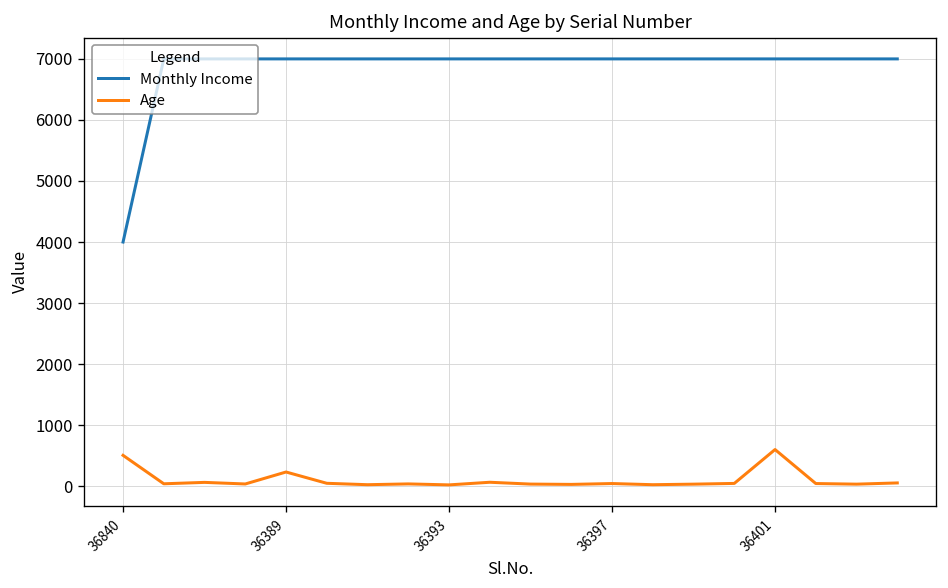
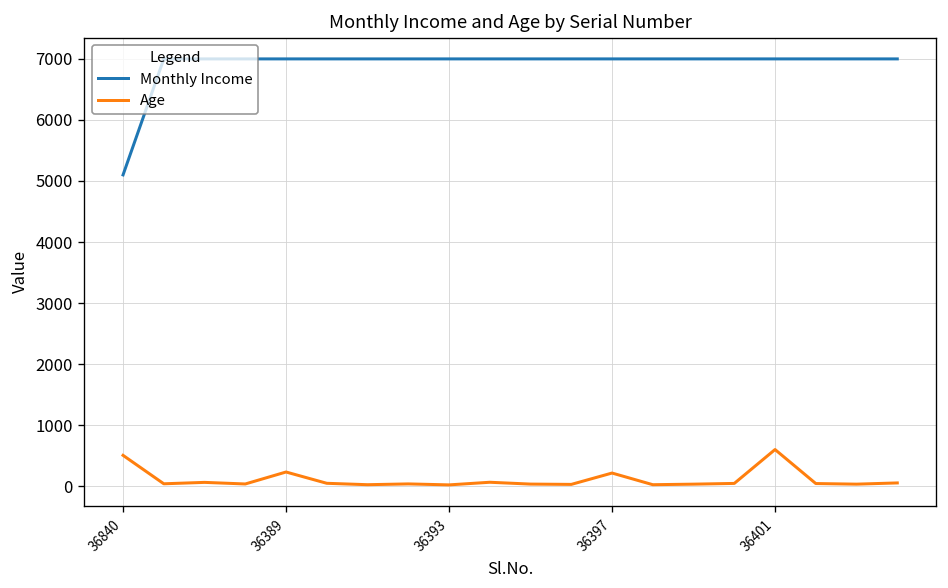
Monthly Income, 36840: 4000 -> 5100
Age, 36397: 0 -> 200
